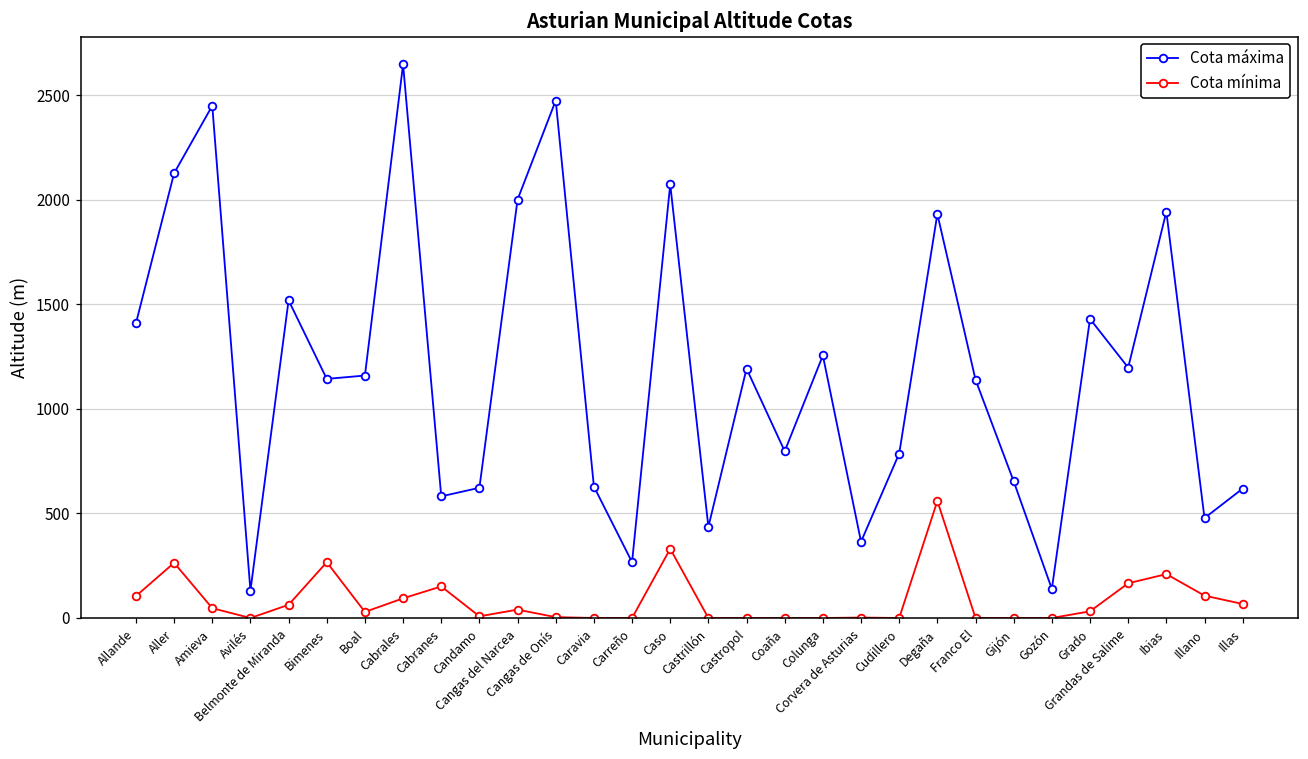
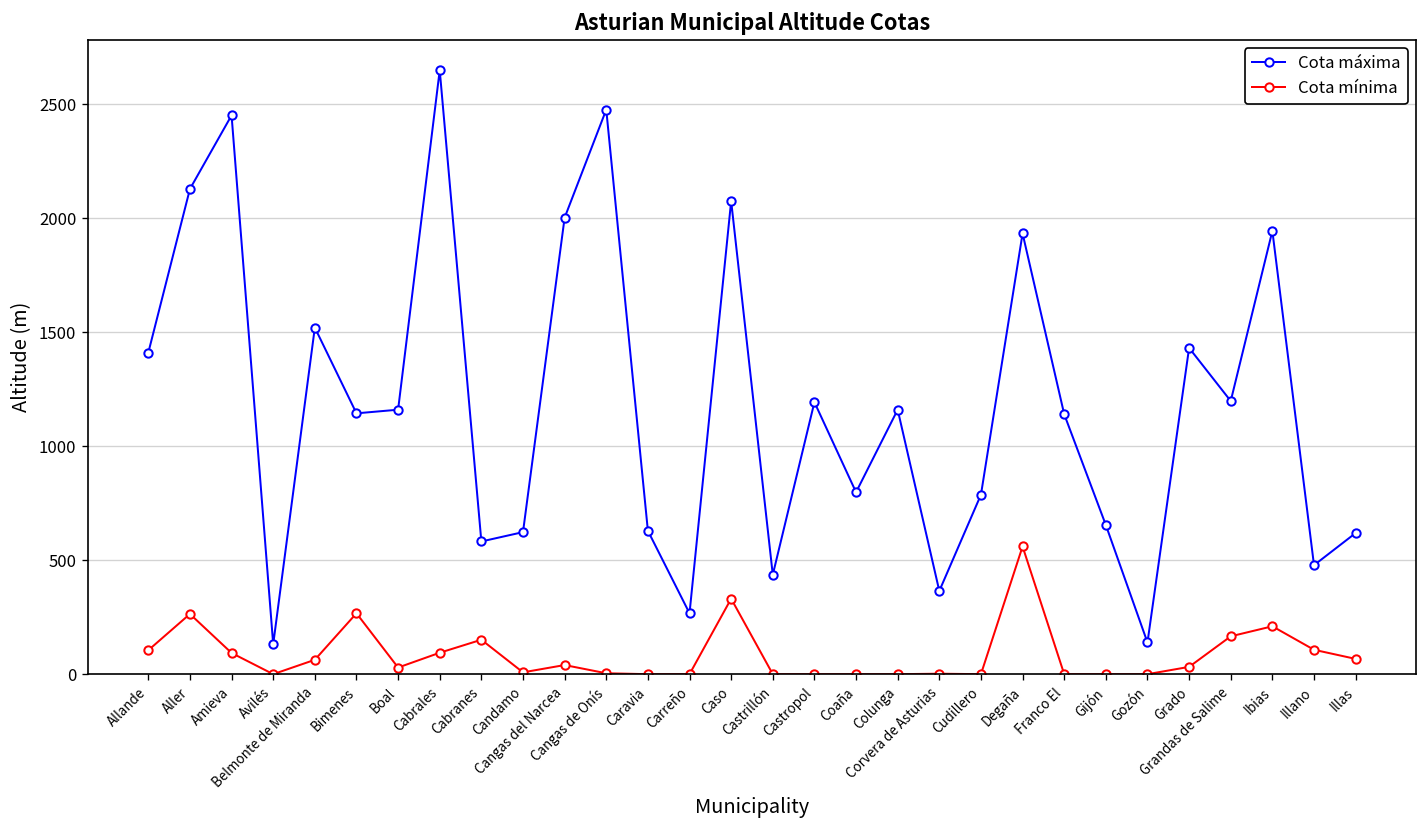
Cota mínima, Amieva: 50 -> 90
Cota máxima, Colunga: 1260 -> 1160
